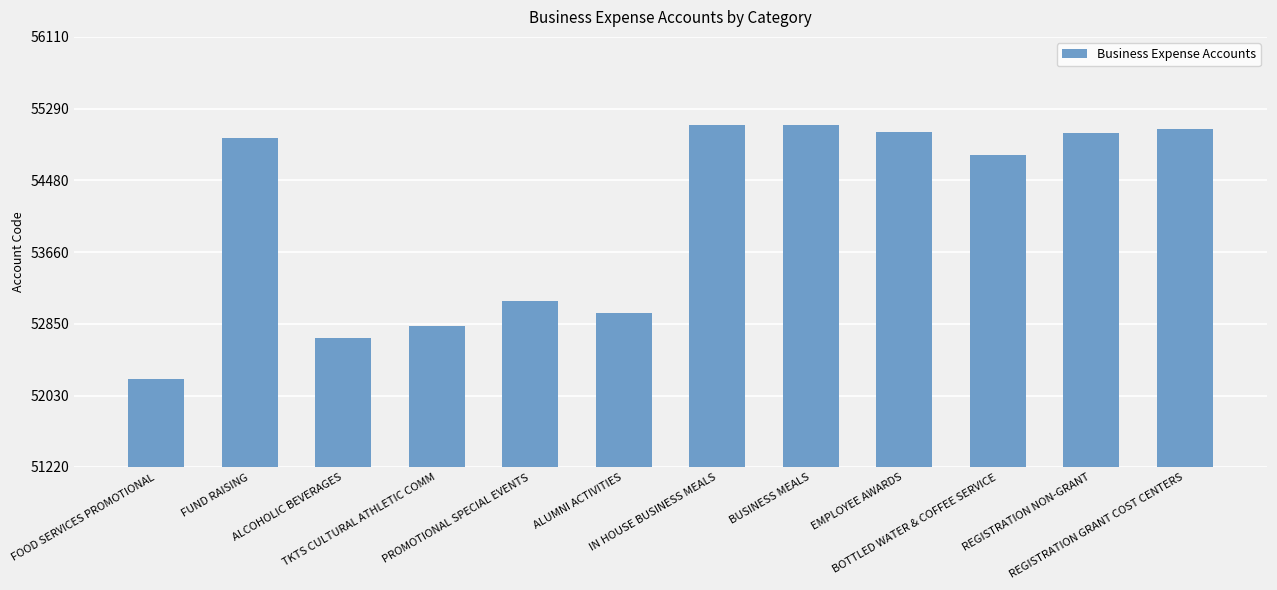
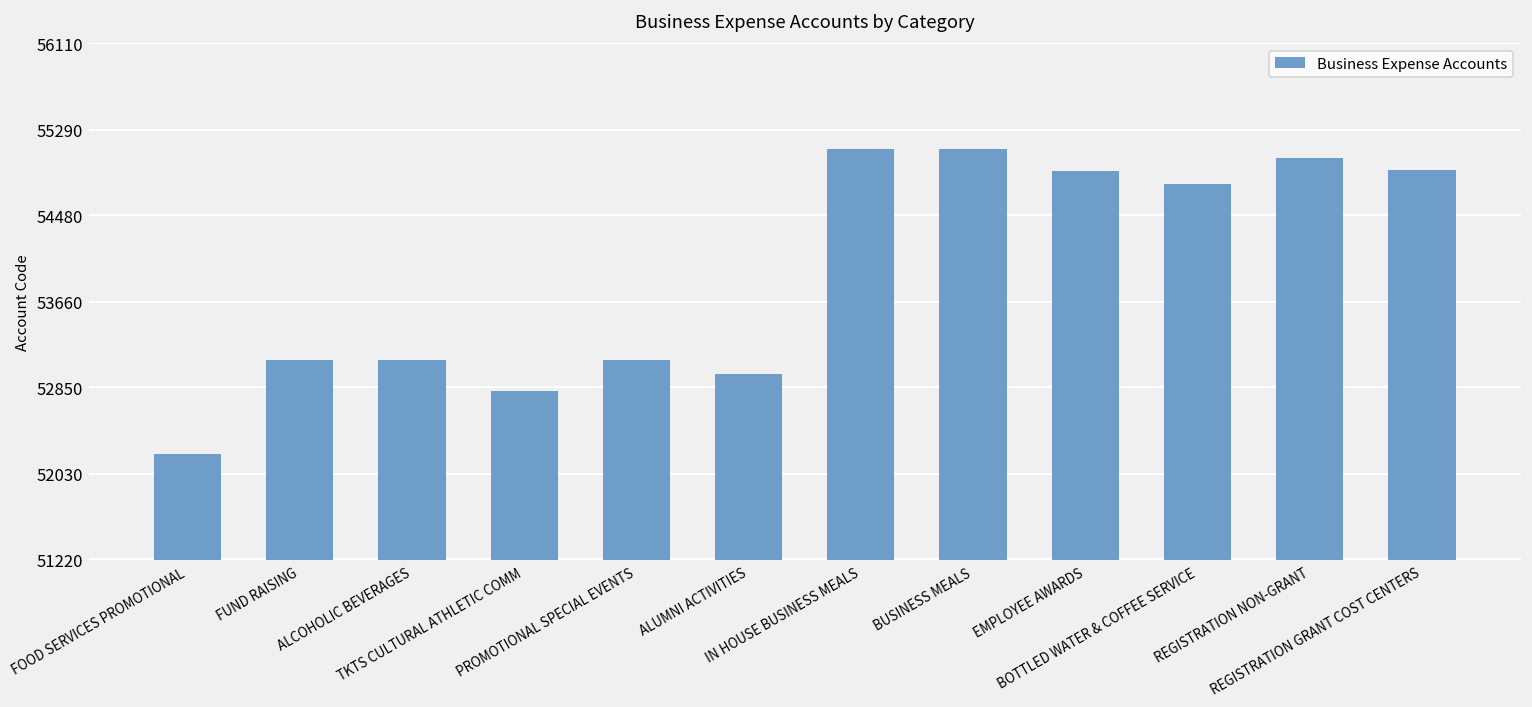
FUND RAISING: 55000 -> 53100
ALCOHOLIC BEVERAGES: 52700 -> 53100
EMPLOYEE AWARDS: 55000 -> 54900
REGISTRATION GRANT COST CENTERS: 55100 -> 54900
